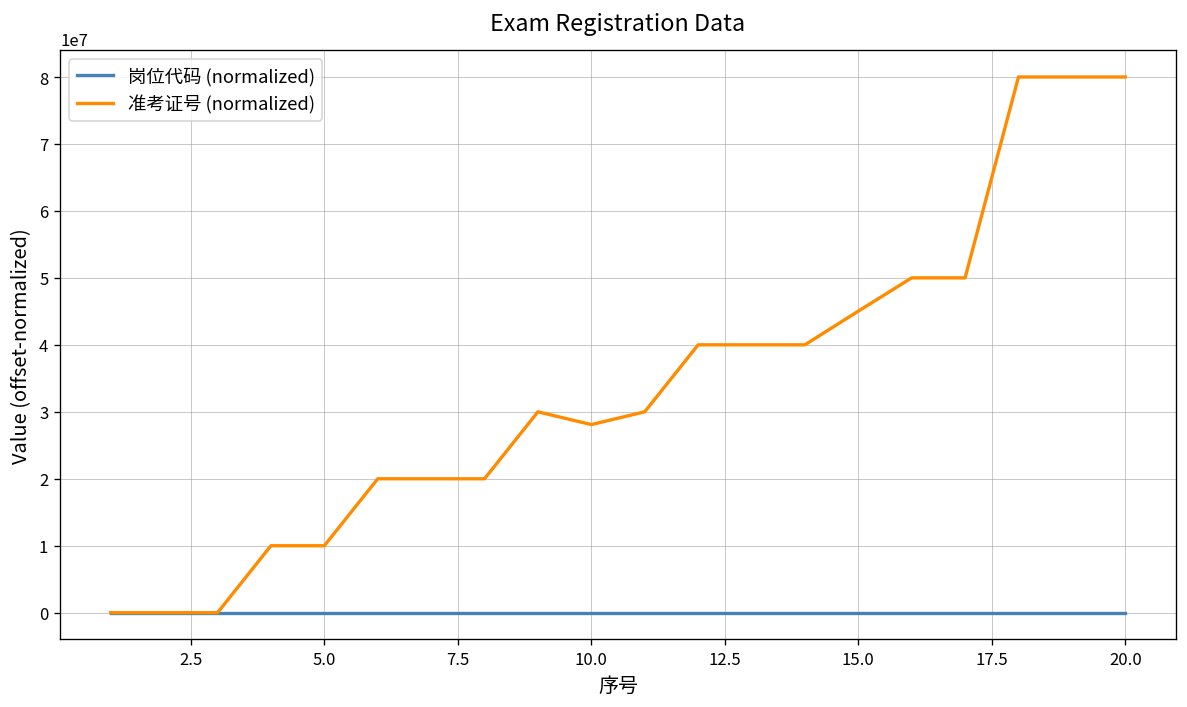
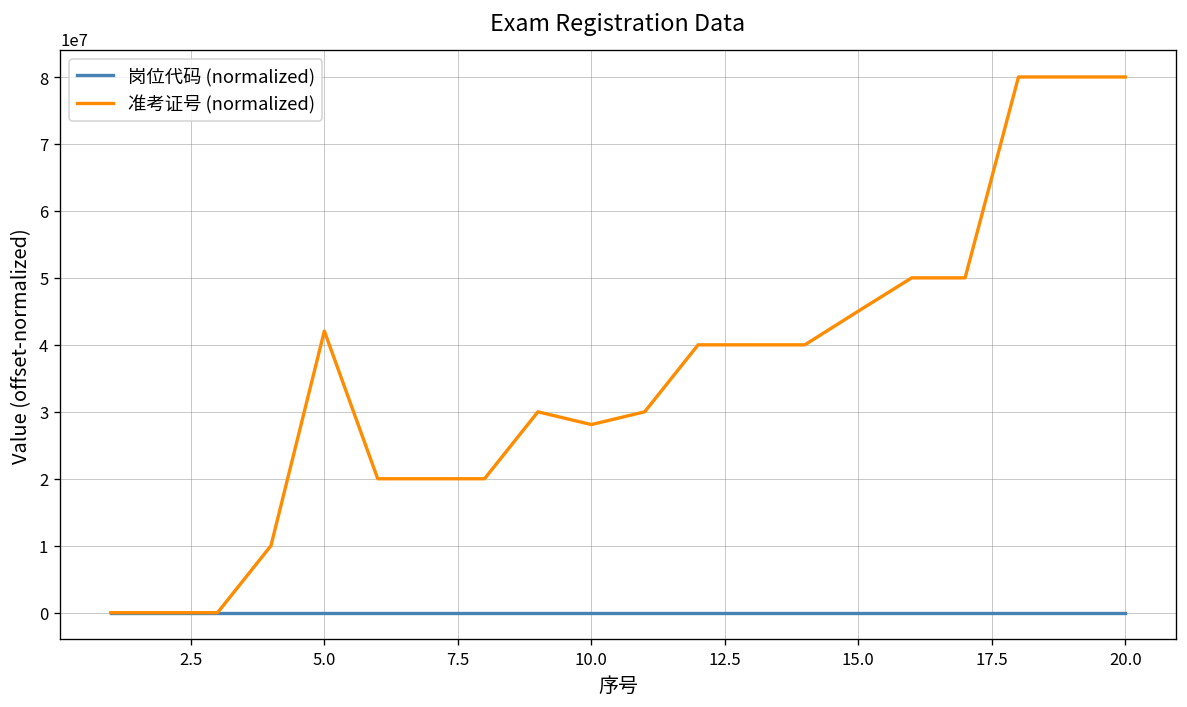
准考证号 (normalized), 5.0: 10000000 -> 42000000
